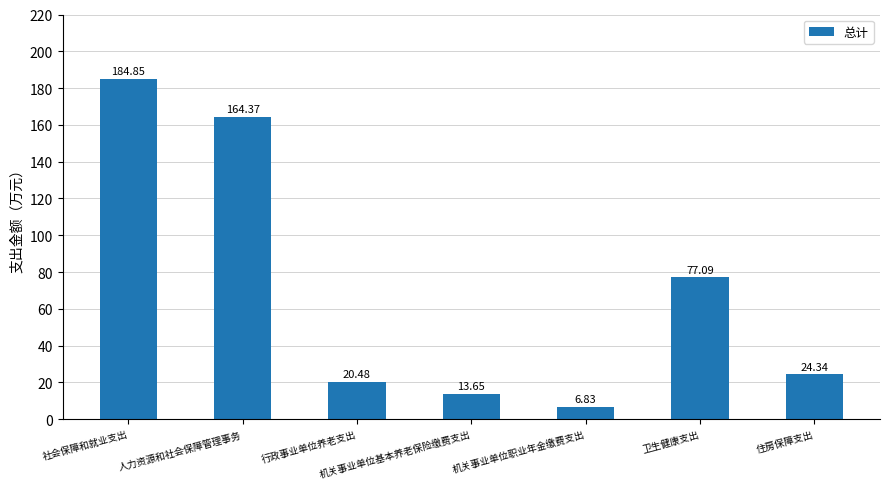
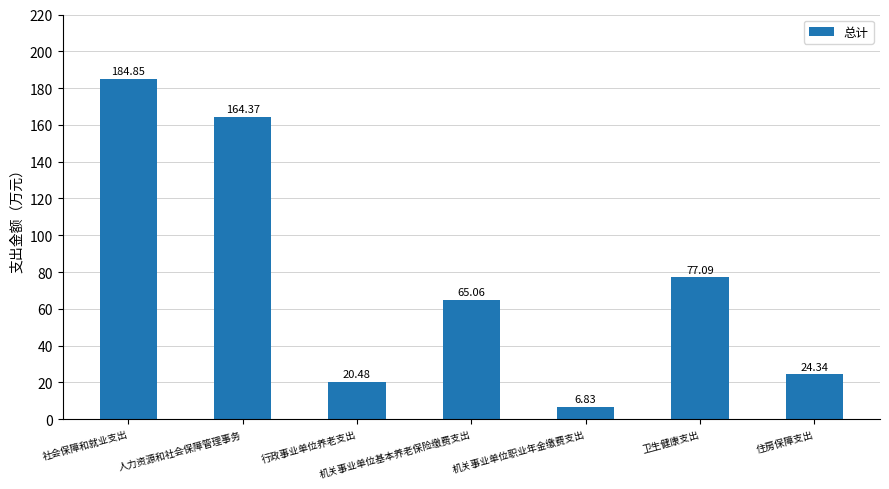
机关事业单位基本养老保险缴费支出: 13.65 -> 65.06
